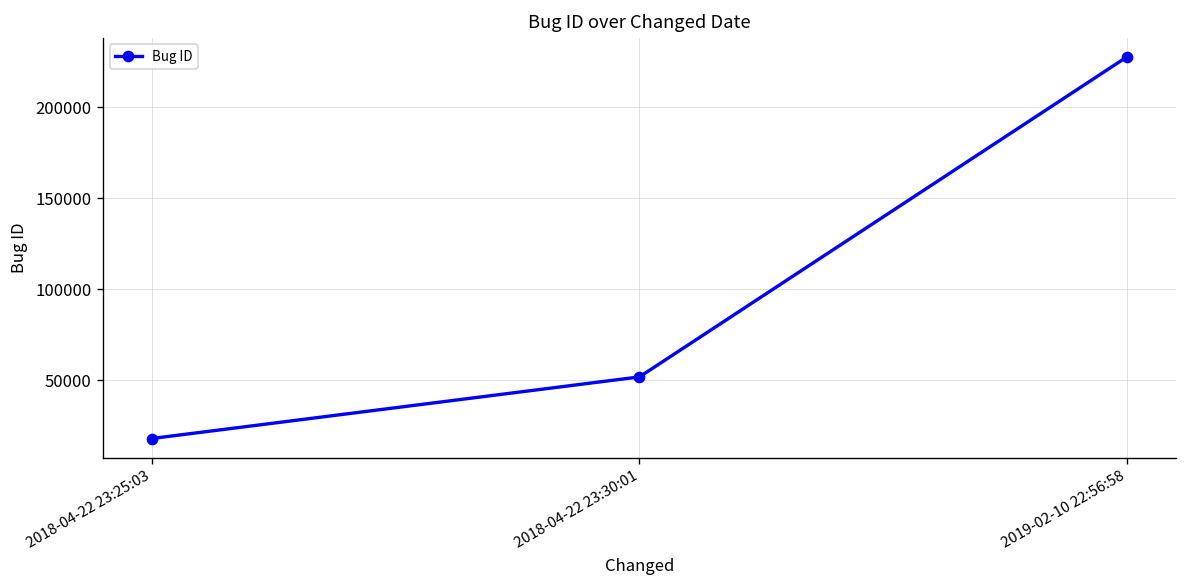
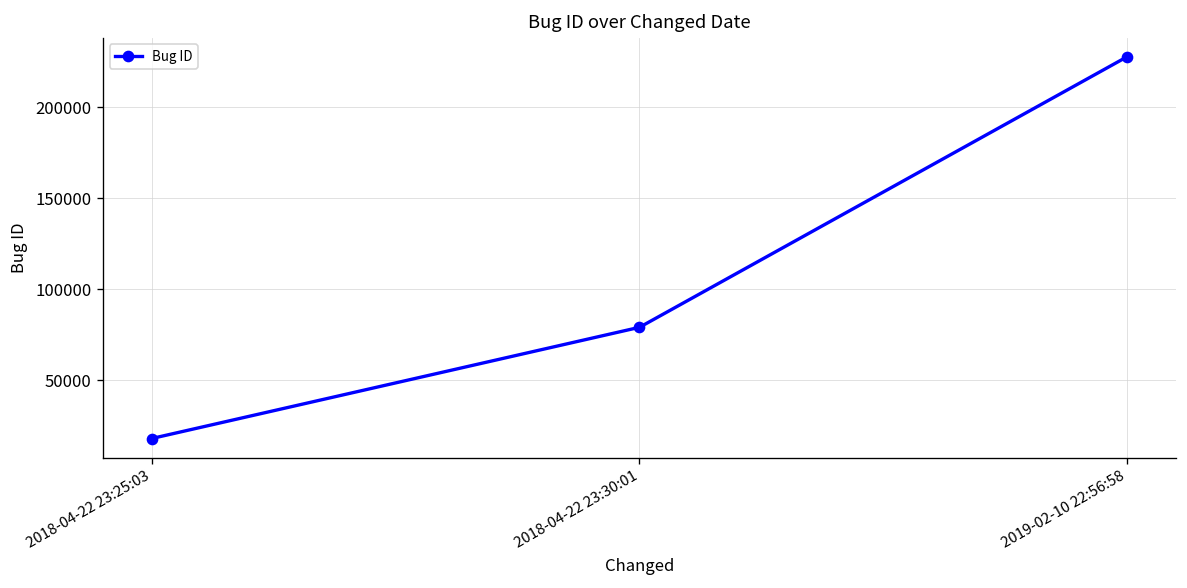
2018-04-22 23:30:01: 52000 -> 79000
